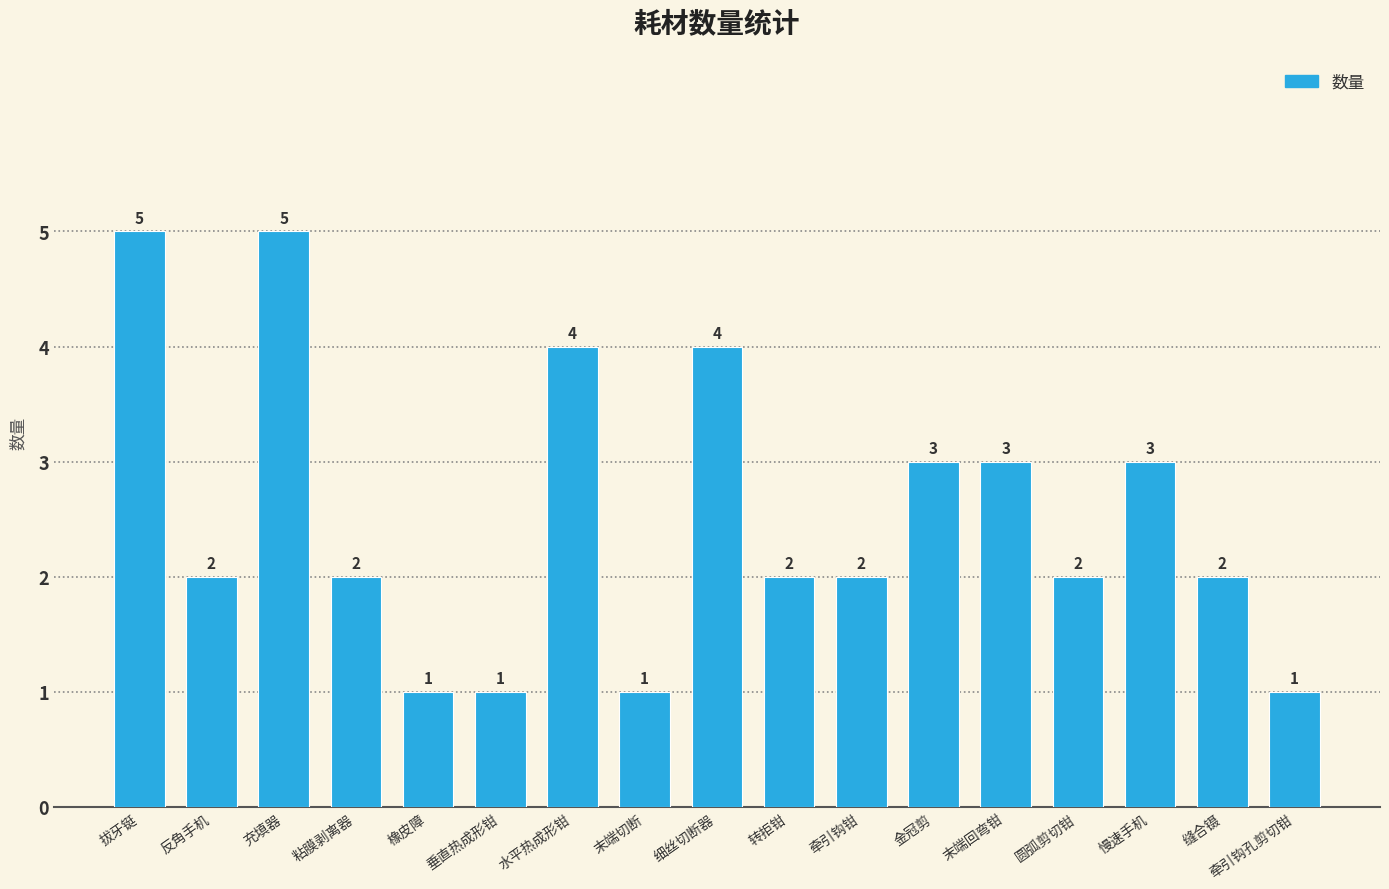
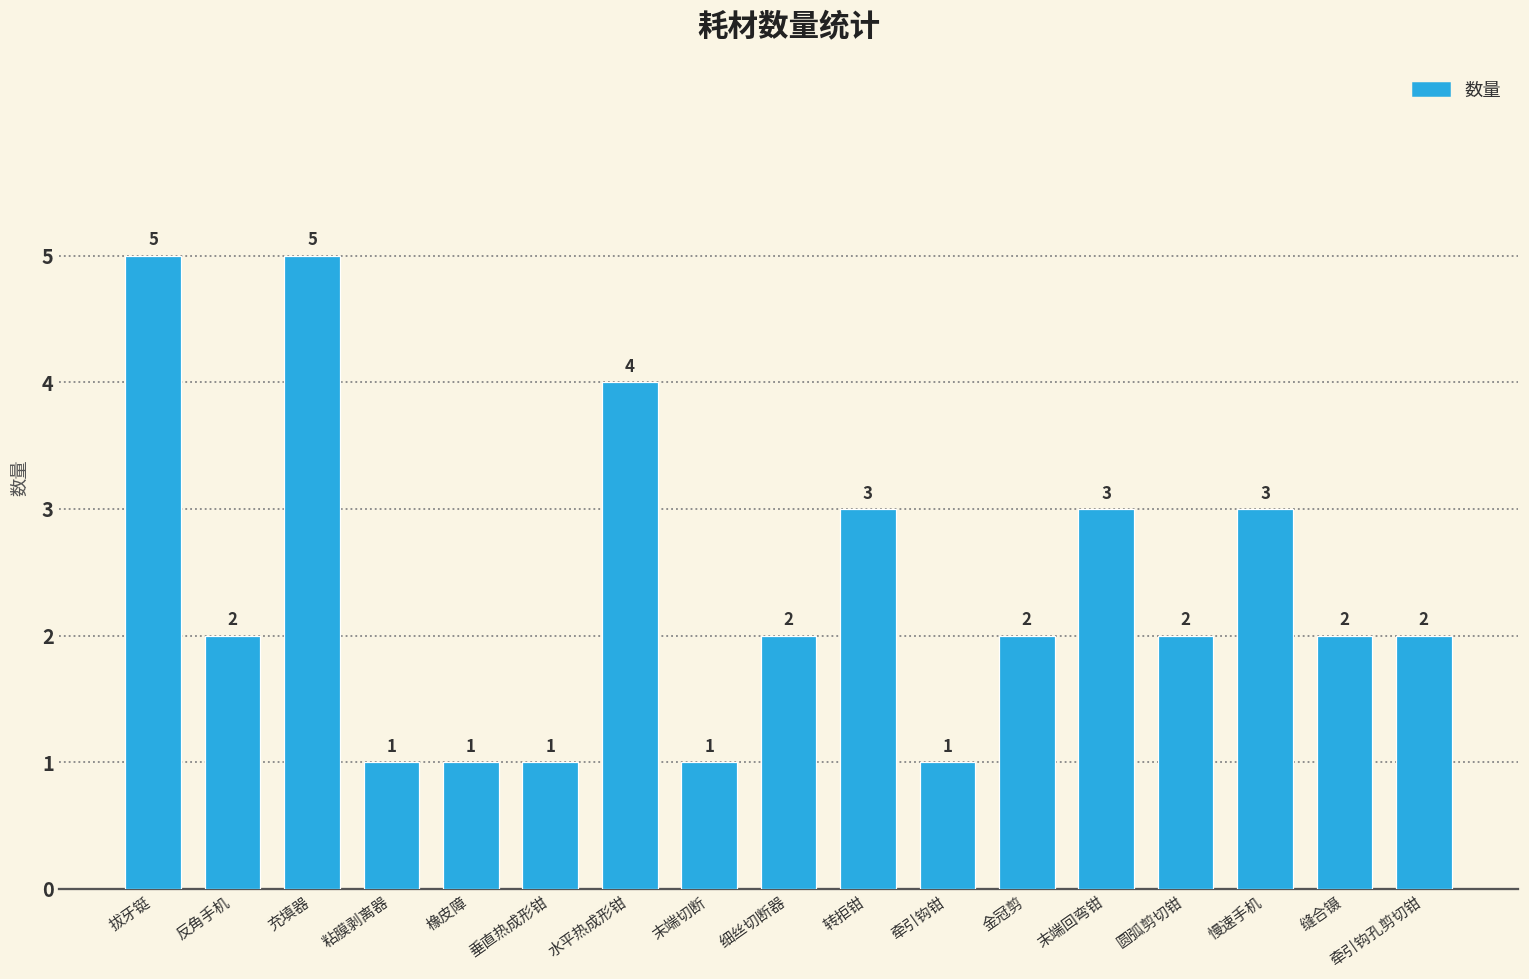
粘膜剥离器: 2 -> 1
细丝切断器: 4 -> 2
转拒钳: 2 -> 3
牵引钩钳: 2 -> 1
金冠剪: 3 -> 2
牵引钩孔剪切钳: 1 -> 2
